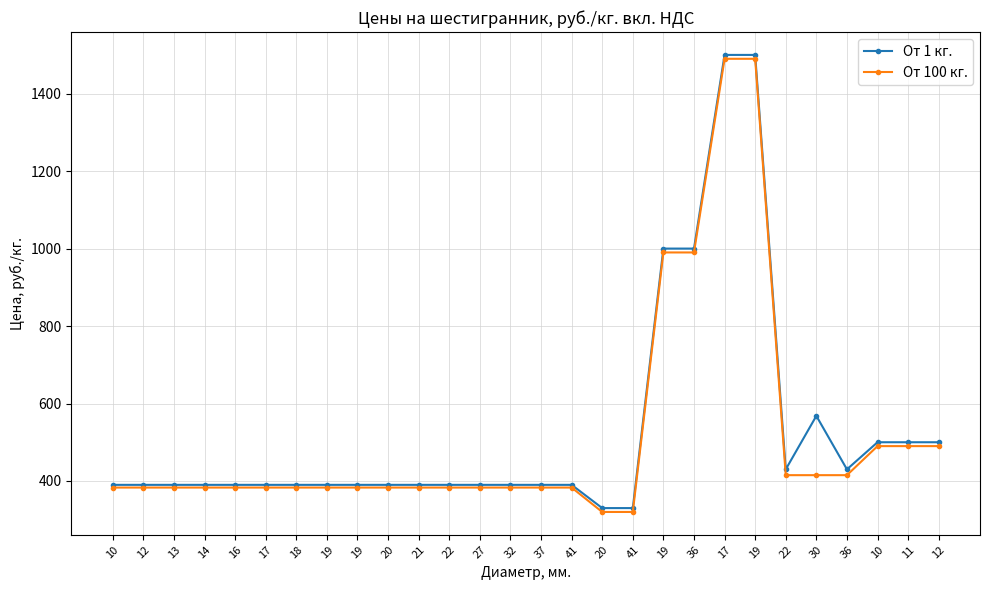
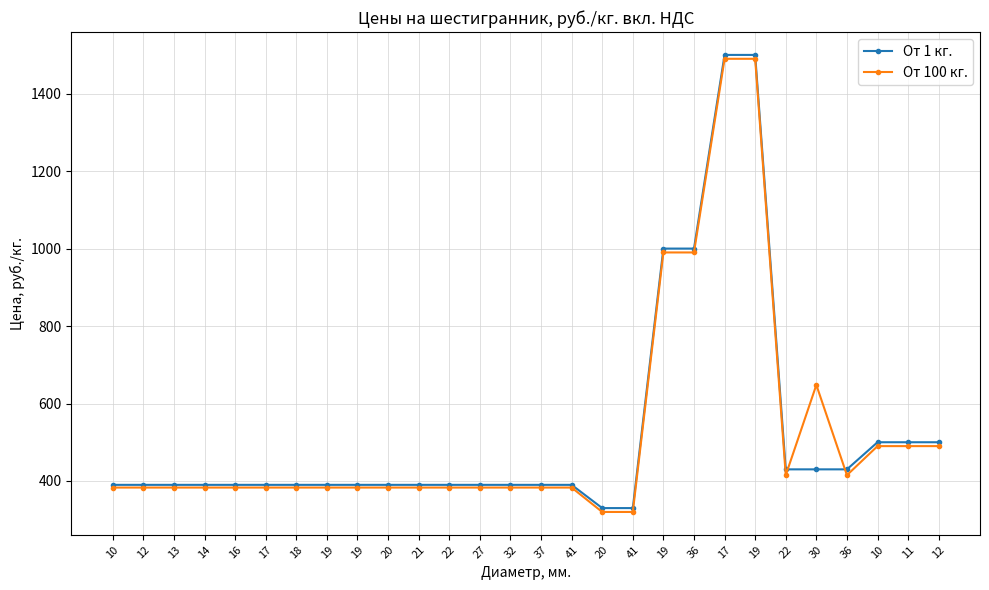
От 1 кг., 30: 570 -> 430
От 100 кг., 30: 420 -> 650
